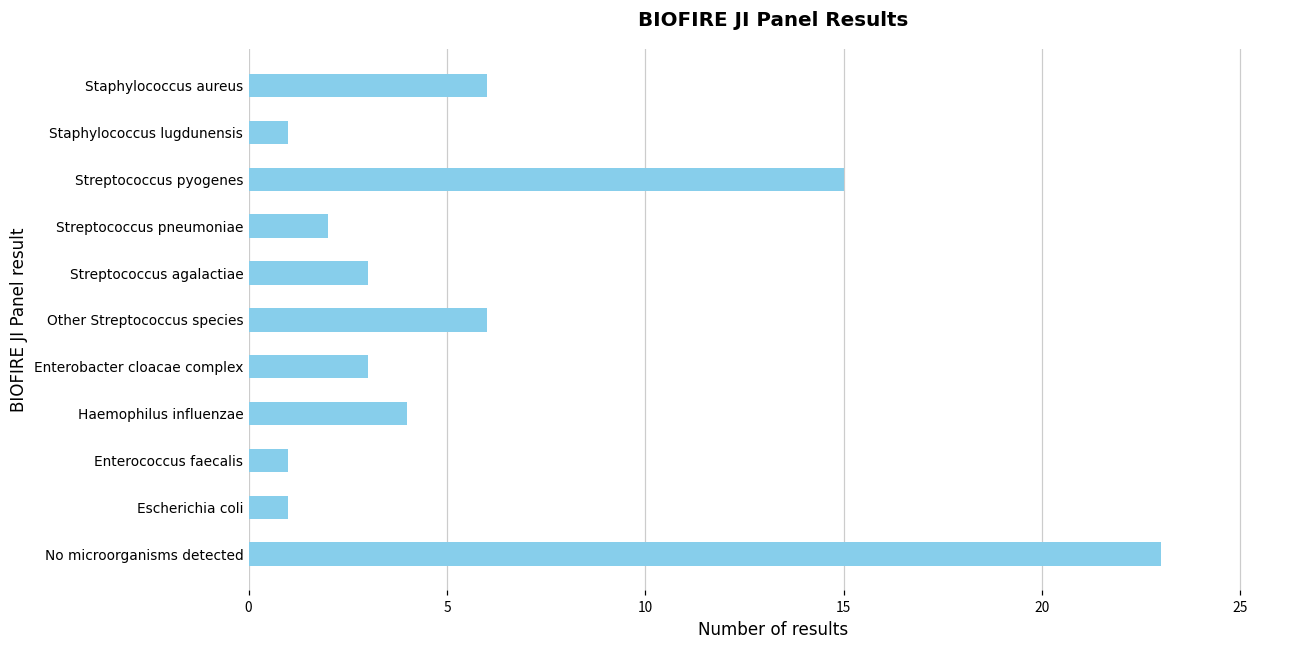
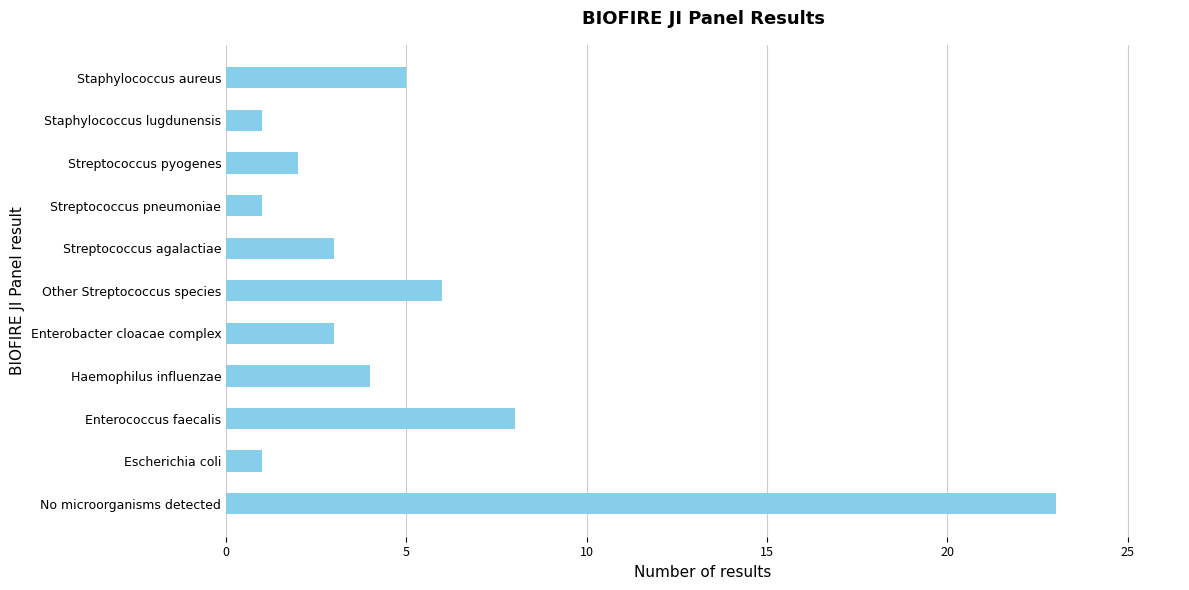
Staphylococcus aureus: 6 -> 5
Streptococcus pyogenes: 15 -> 2
Streptococcus pneumoniae: 2 -> 1
Enterococcus faecalis: 1 -> 8
